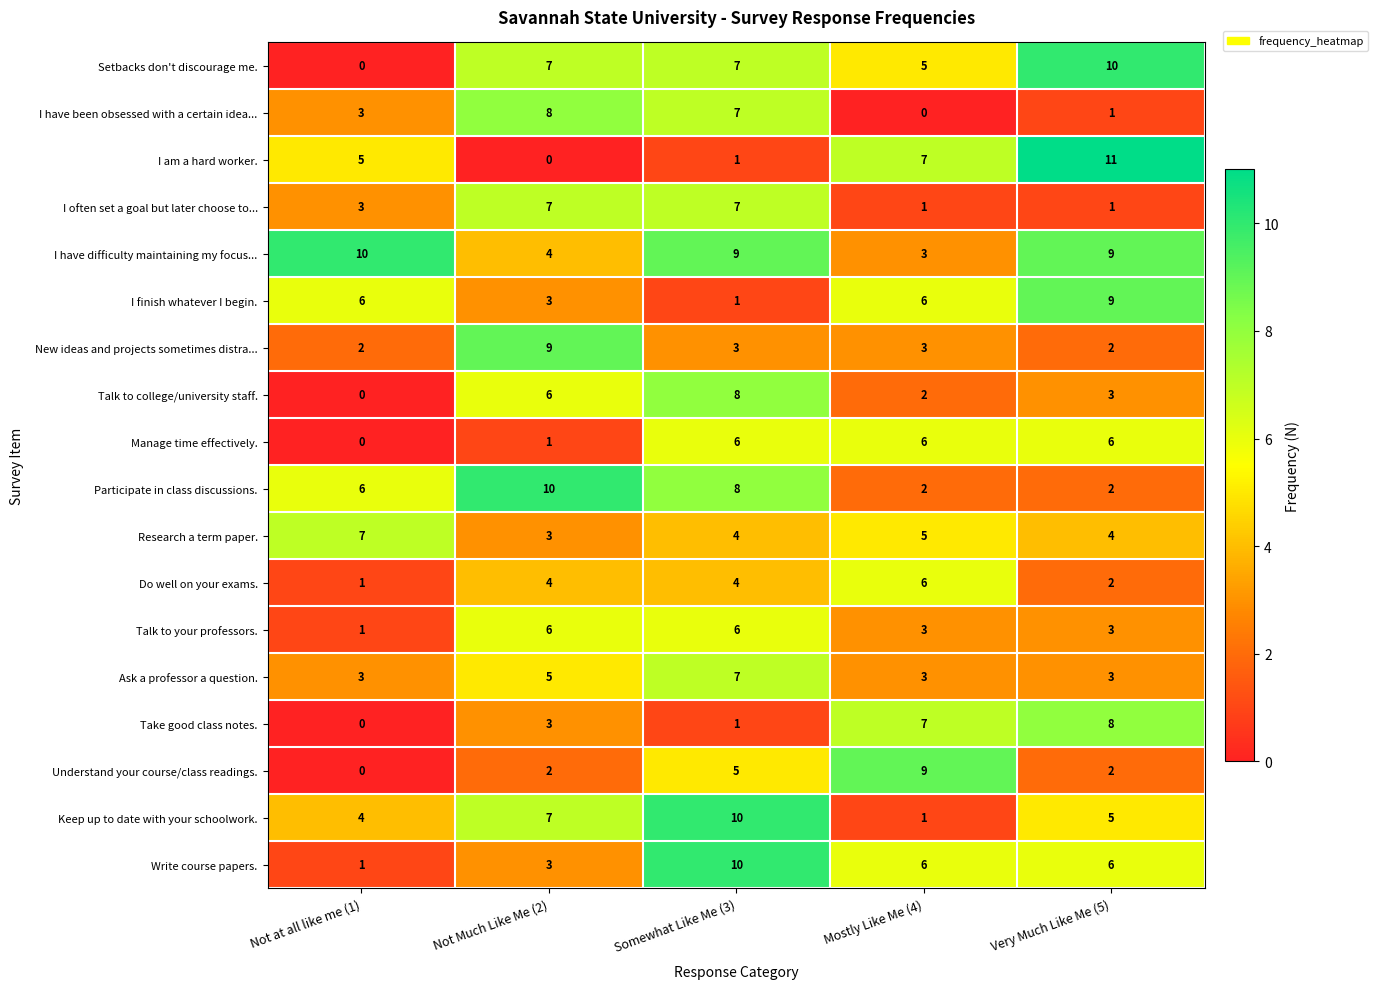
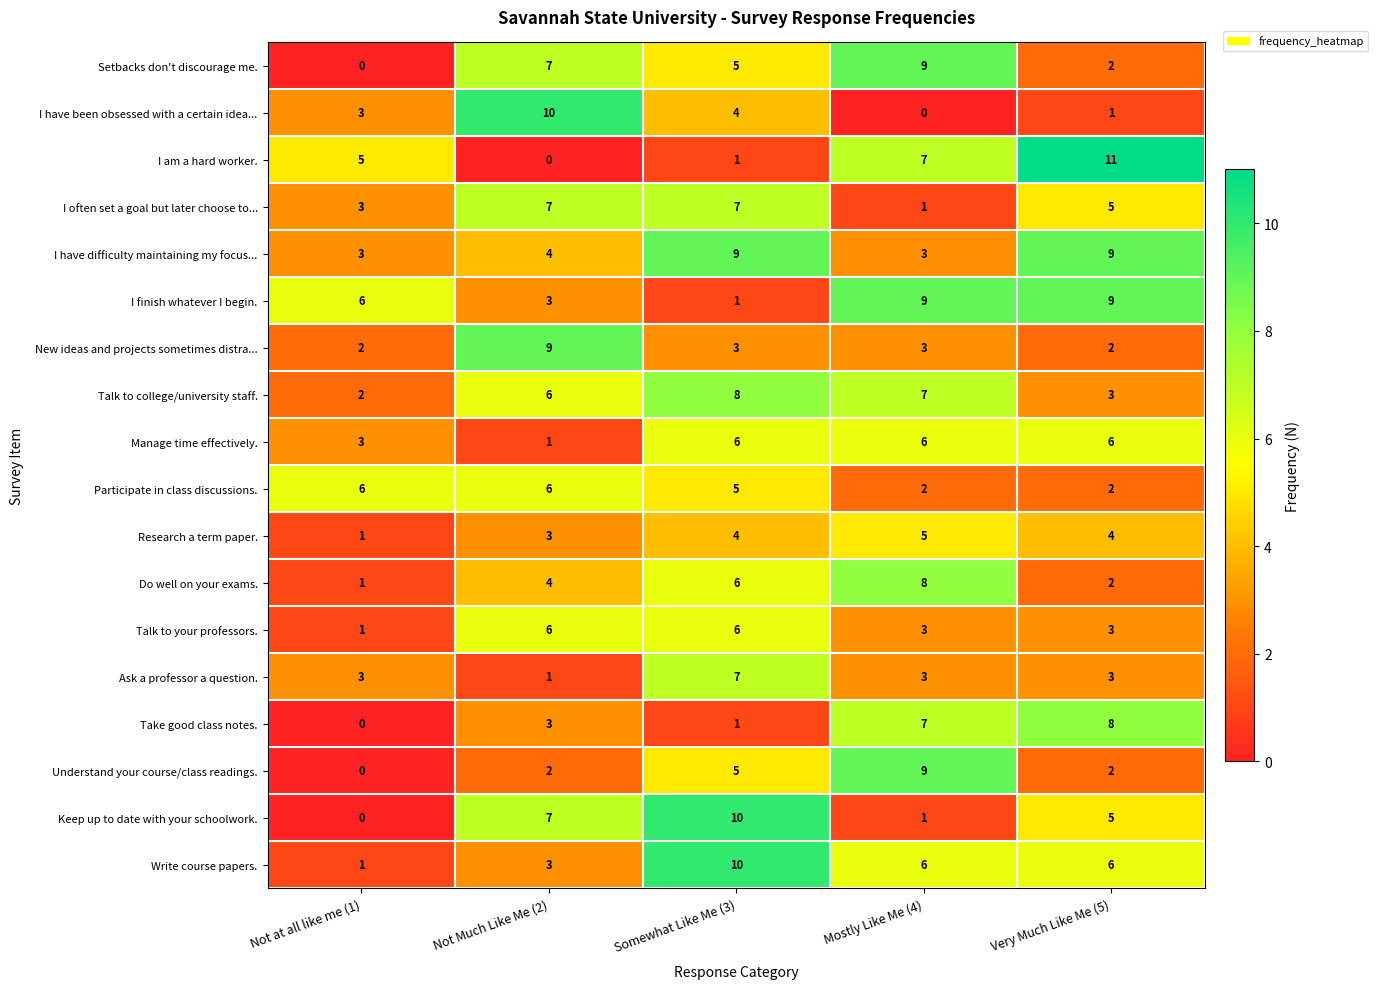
Setbacks don't discourage me., Somewhat Like Me (3): 7 -> 5
Setbacks don't discourage me., Mostly Like Me (4): 5 -> 9
Setbacks don't discourage me., Very Much Like Me (5): 10 -> 2
I have been obsessed with a certain idea..., Not Much Like Me (2): 8 -> 10
I have been obsessed with a certain idea..., Somewhat Like Me (3): 7 -> 4
I often set a goal but later choose to..., Very Much Like Me (5): 1 -> 5
I have difficulty maintaining my focus..., Not at all like me (1): 10 -> 3
I finish whatever I begin., Mostly Like Me (4): 6 -> 9
Talk to college/university staff., Not at all like me (1): 0 -> 2
Talk to college/university staff., Mostly Like Me (4): 2 -> 7
Manage time effectively., Not at all like me (1): 0 -> 3
Participate in class discussions., Not Much Like Me (2): 10 -> 6
Participate in class discussions., Somewhat Like Me (3): 8 -> 5
Research a term paper., Not at all like me (1): 7 -> 1
Do well on your exams., Somewhat Like Me (3): 4 -> 6
Do well on your exams., Mostly Like Me (4): 6 -> 8
Ask a professor a question., Not Much Like Me (2): 5 -> 1
Keep up to date with your schoolwork., Not at all like me (1): 4 -> 0
